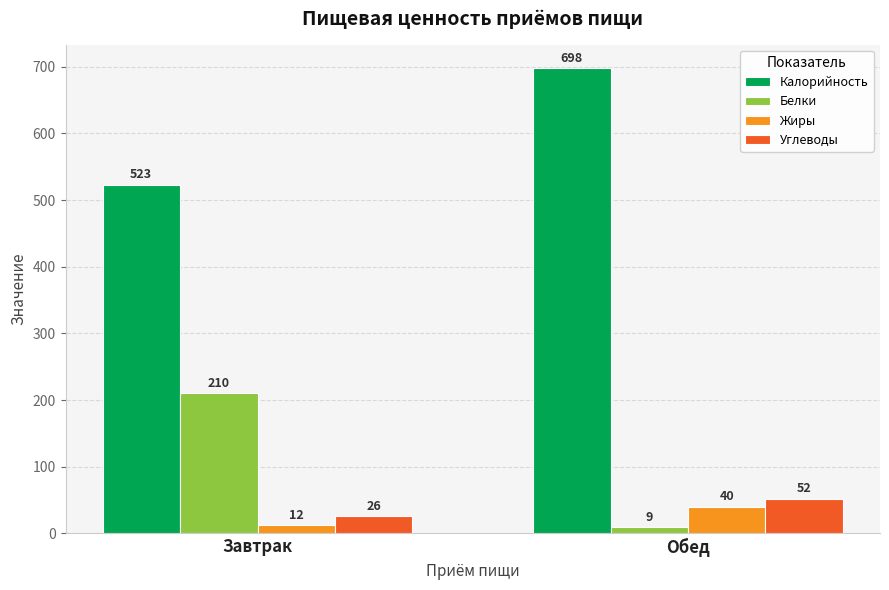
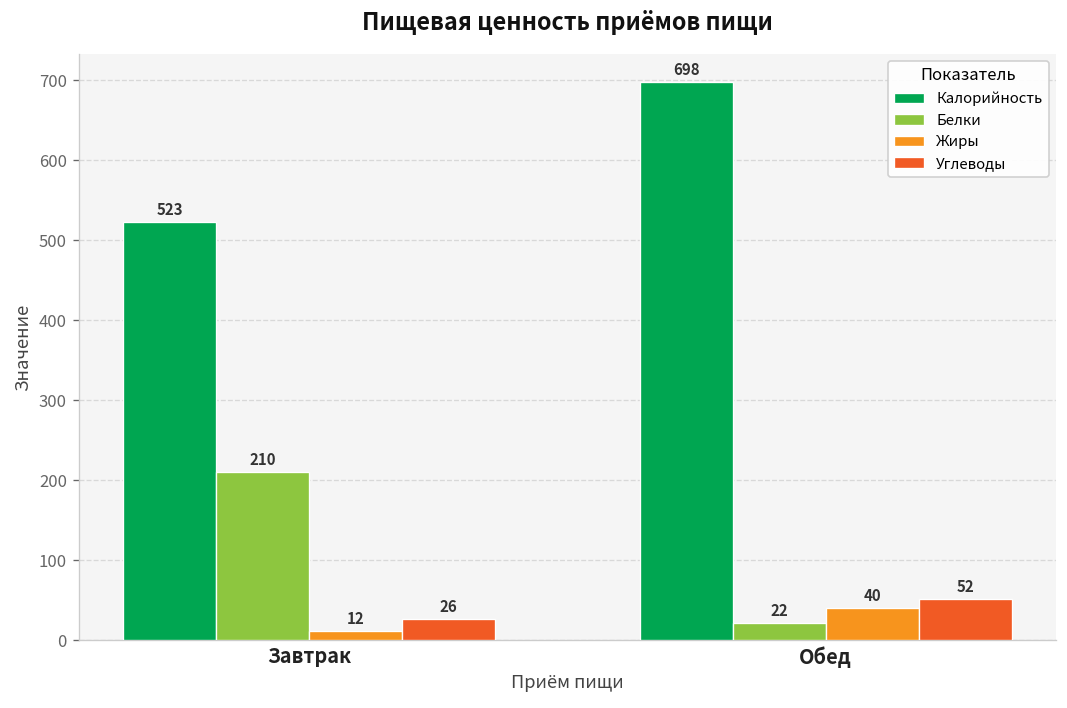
Белки, Обед: 9 -> 22
